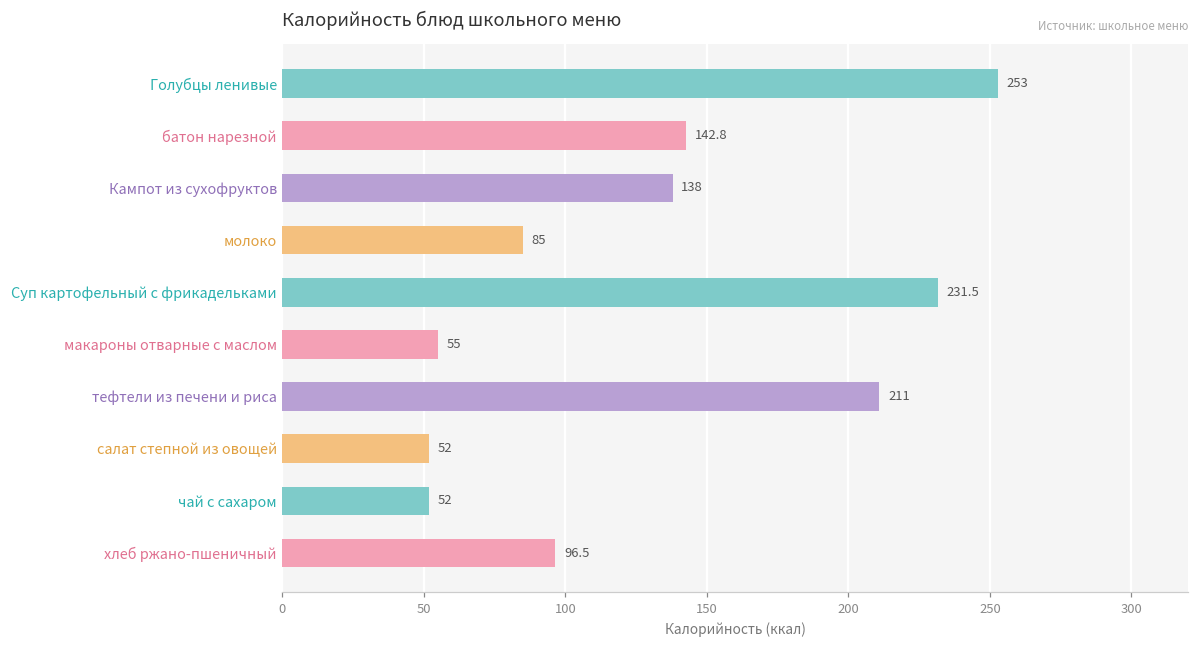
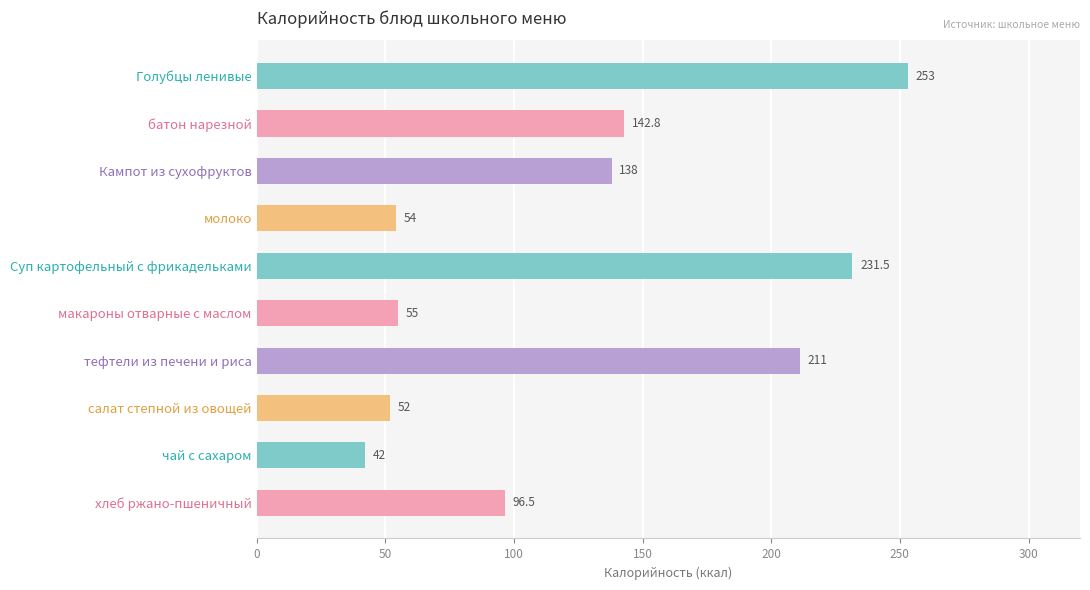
молоко: 85 -> 54
чай с сахаром: 52 -> 42
